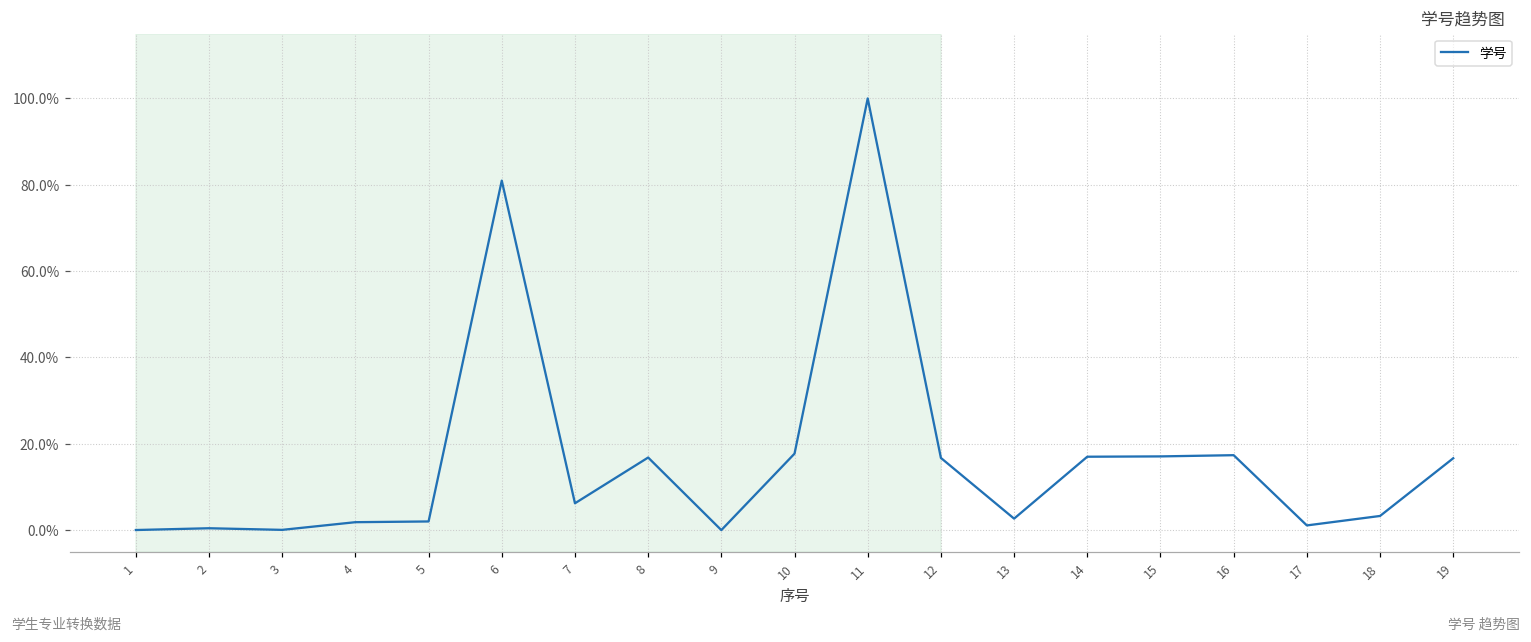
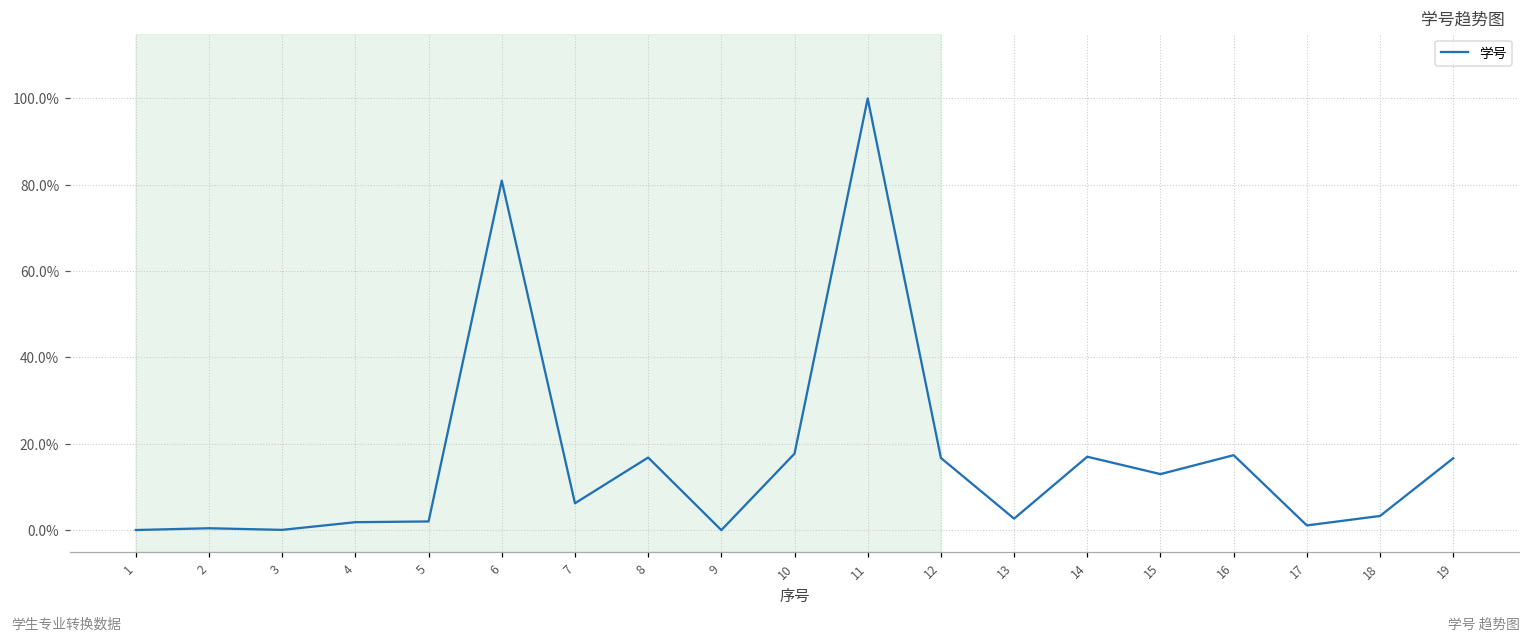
15: 17% -> 13%
